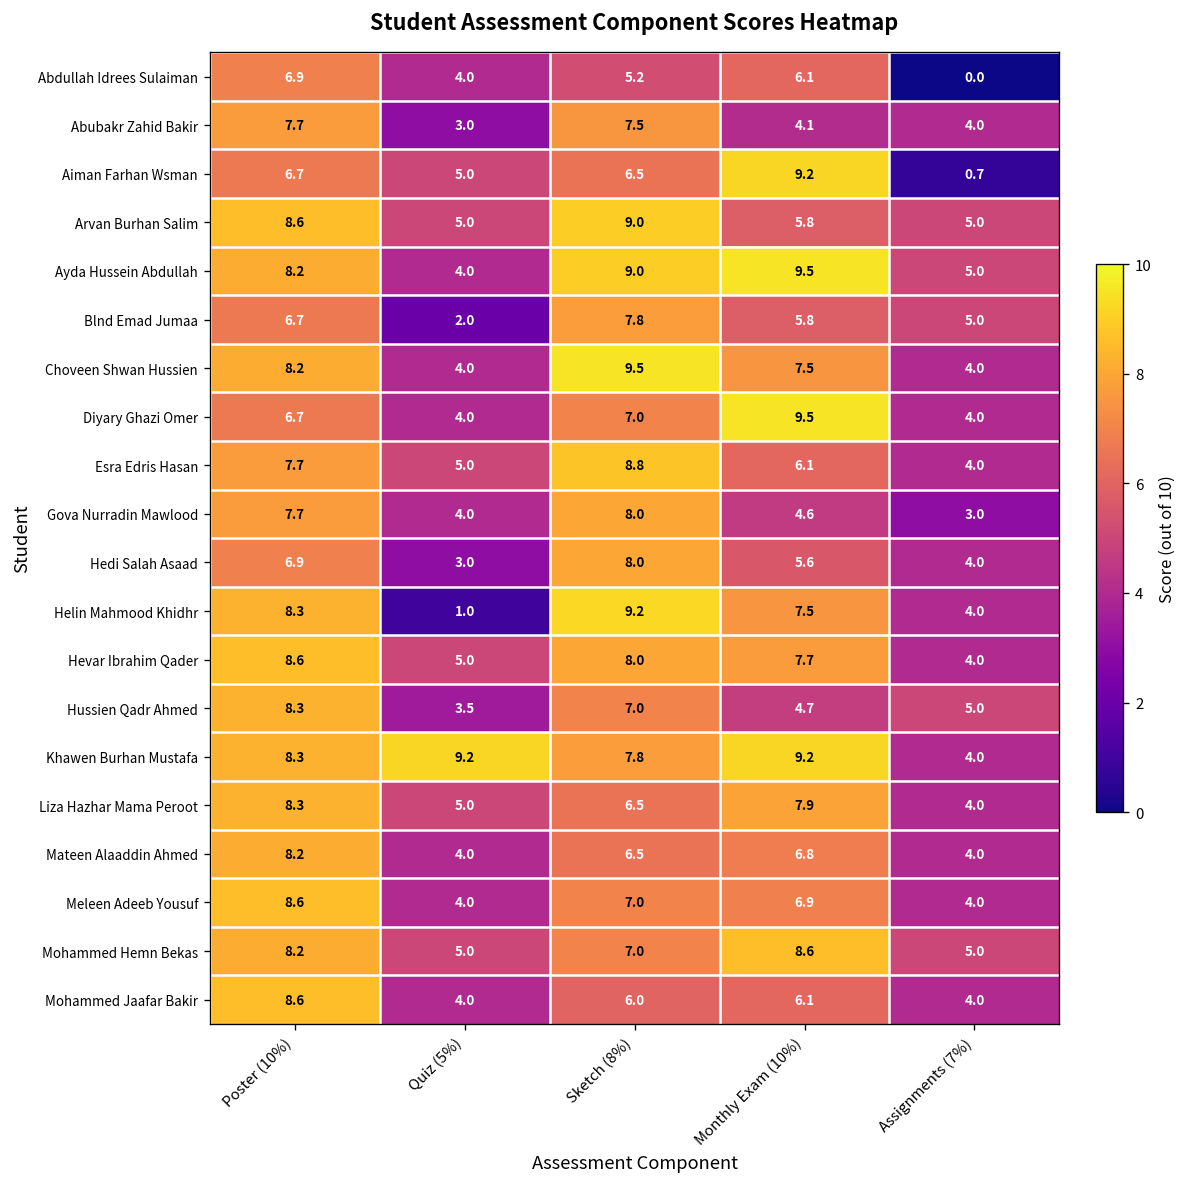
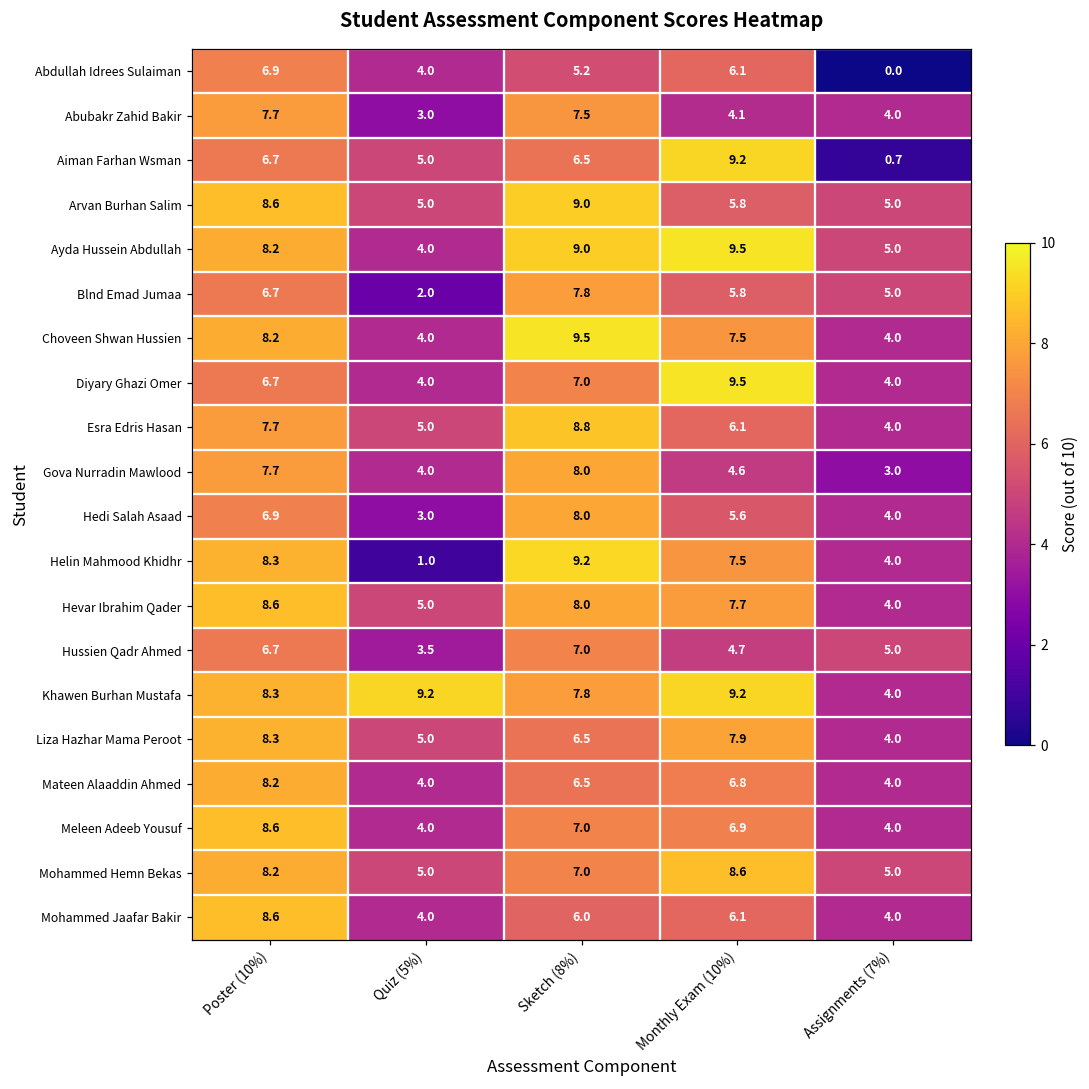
Hussien Qadr Ahmed, Poster (10%): 8.3 -> 6.7
